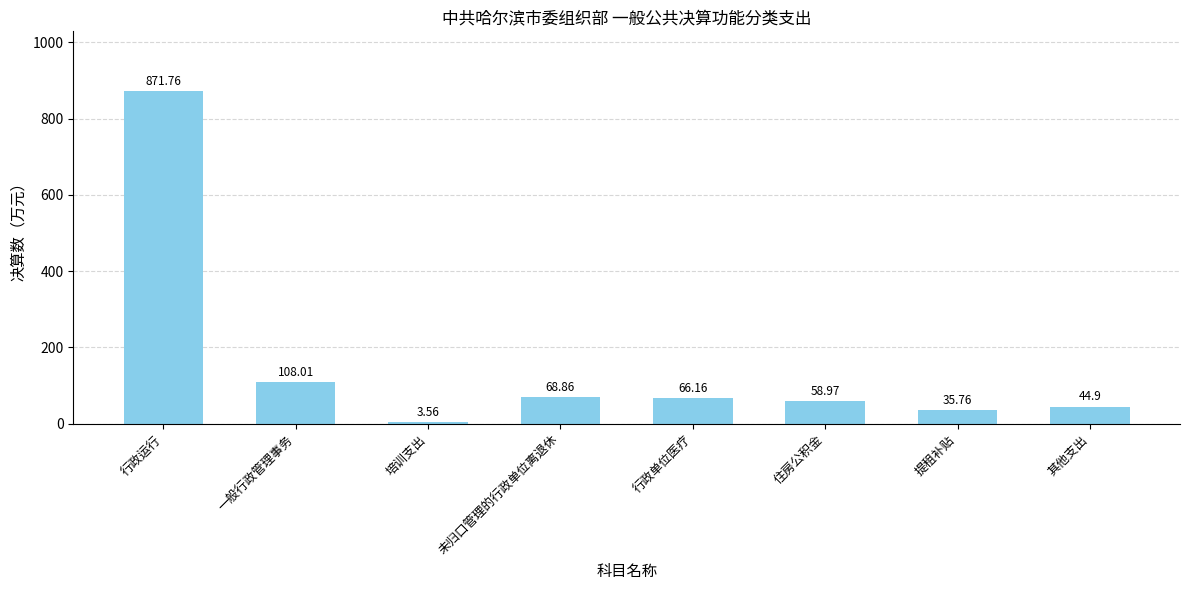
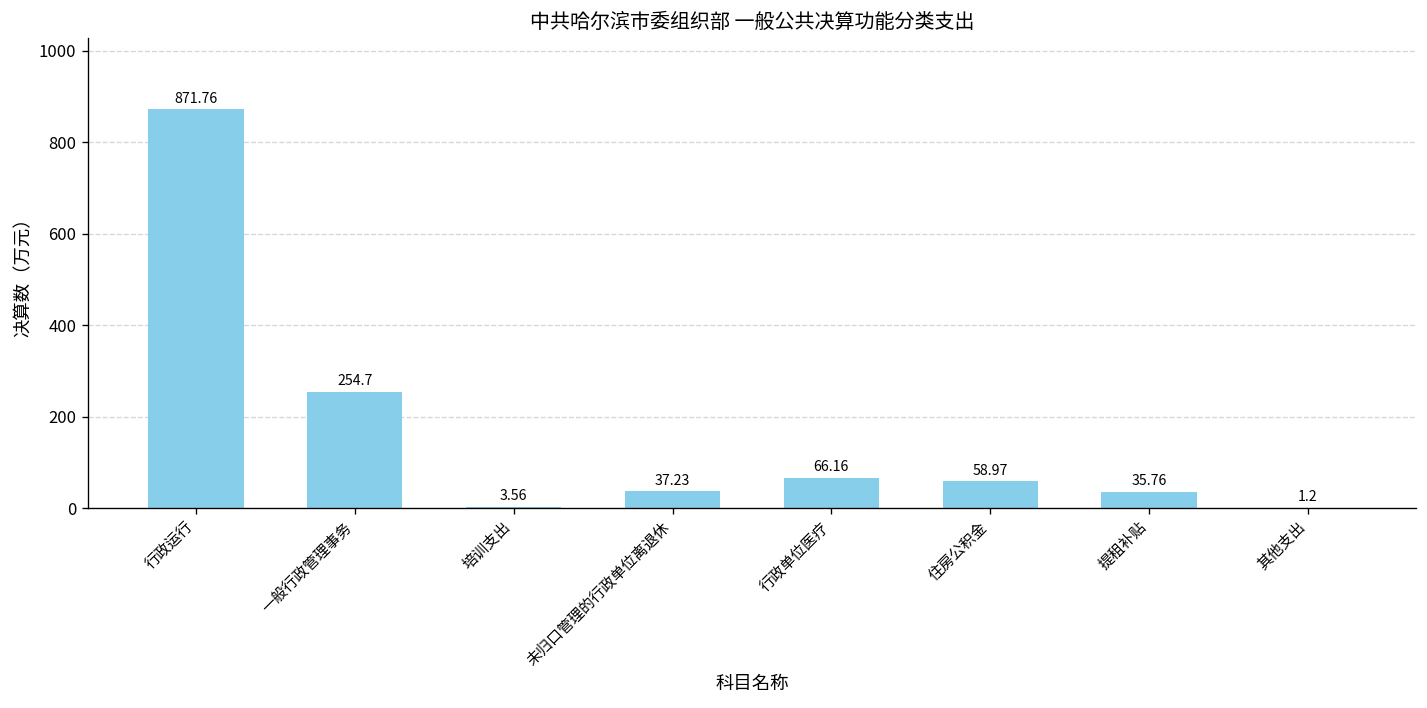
一般行政管理事务: 108.01 -> 254.7
未归口管理的行政单位离退休: 68.86 -> 37.23
其他支出: 44.9 -> 1.2
